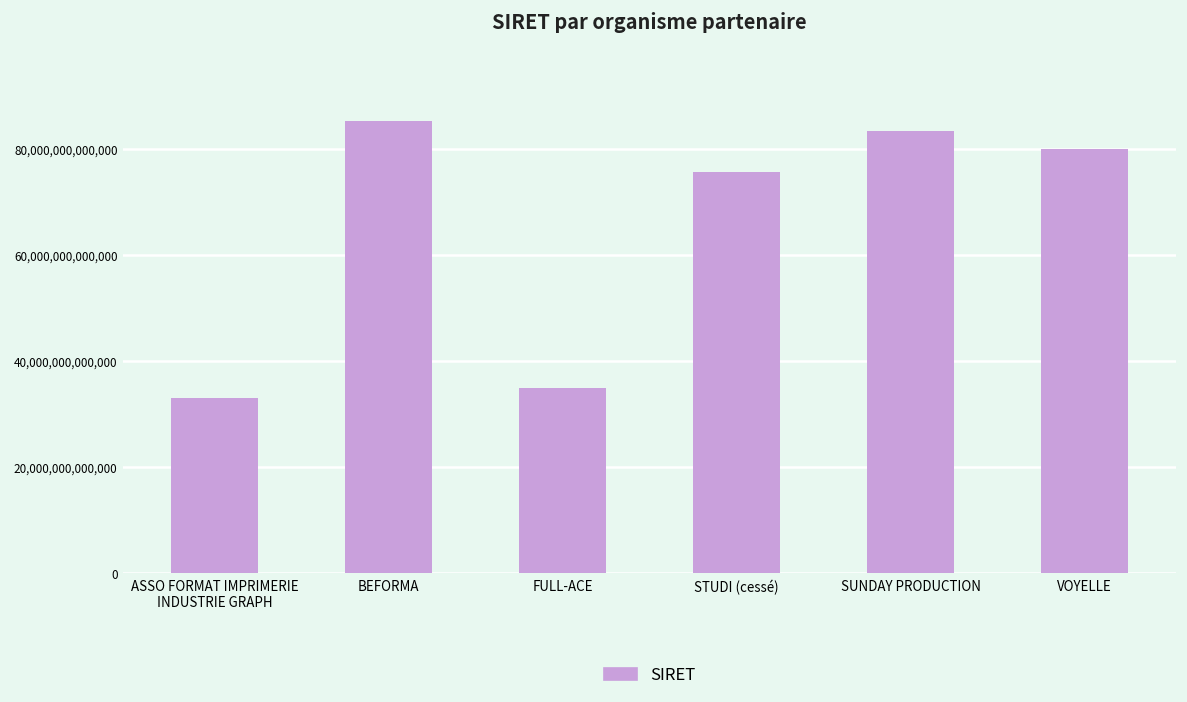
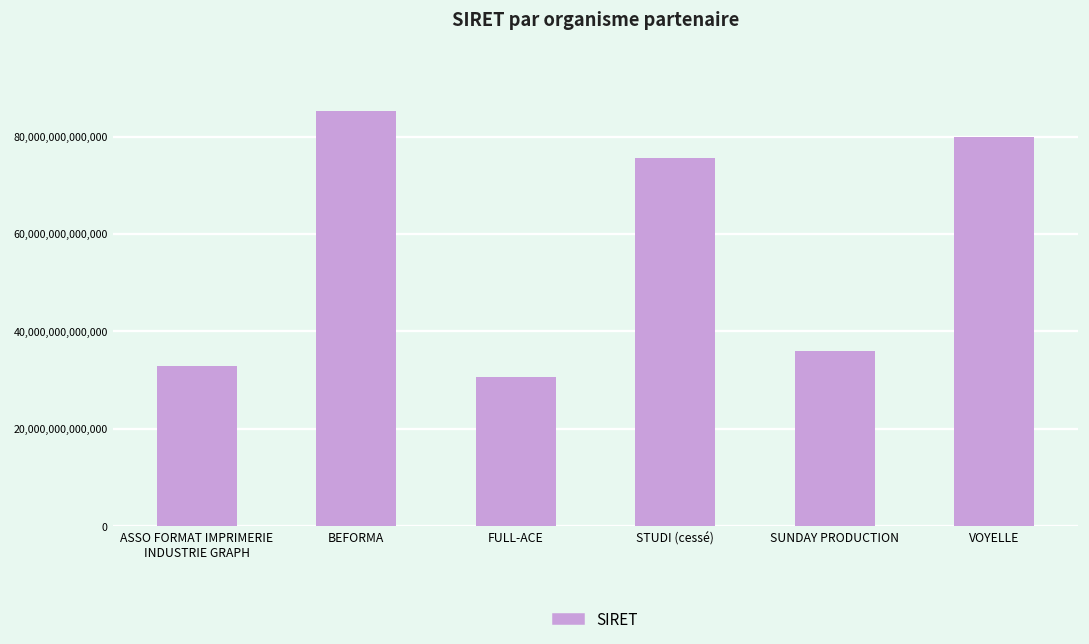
FULL-ACE: 35,000,000,000,000 -> 31,000,000,000,000
SUNDAY PRODUCTION: 83,000,000,000,000 -> 36,000,000,000,000
